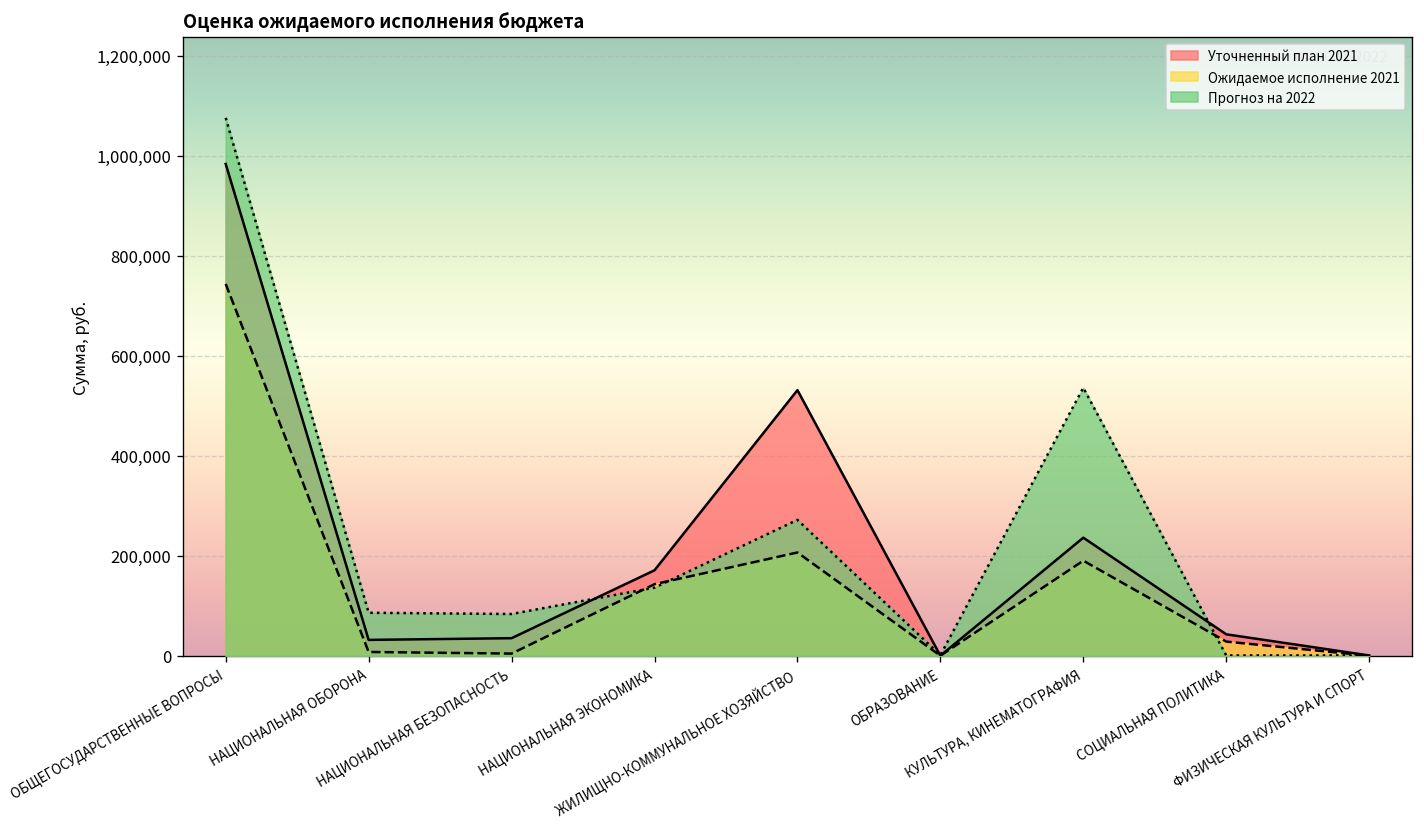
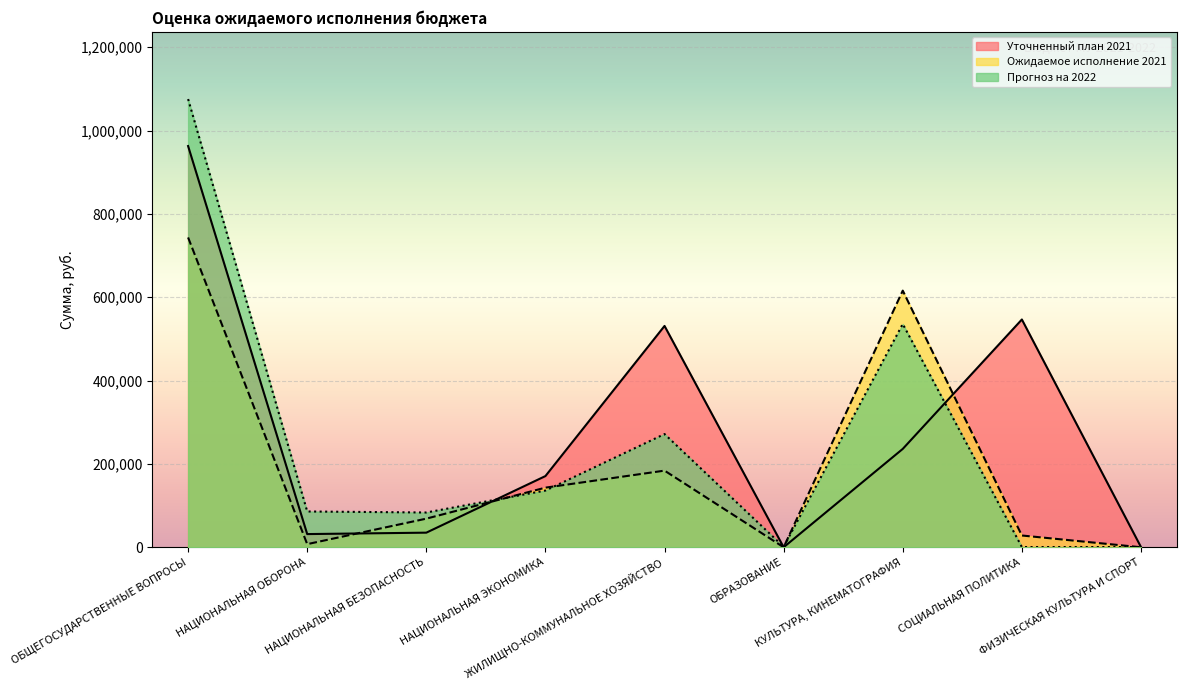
Уточненный план 2021, ОБЩЕГОСУДАРСТВЕННЫЕ ВОПРОСЫ: 980,000 -> 960,000
Ожидаемое исполнение 2021, НАЦИОНАЛЬНАЯ БЕЗОПАСНОСТЬ: 0 -> 70,000
Ожидаемое исполнение 2021, ЖИЛИЩНО-КОММУНАЛЬНОЕ ХОЗЯЙСТВО: 210,000 -> 180,000
Ожидаемое исполнение 2021, КУЛЬТУРА, КИНЕМАТОГРАФИЯ: 190,000 -> 620,000
Уточненный план 2021, СОЦИАЛЬНАЯ ПОЛИТИКА: 40,000 -> 550,000
